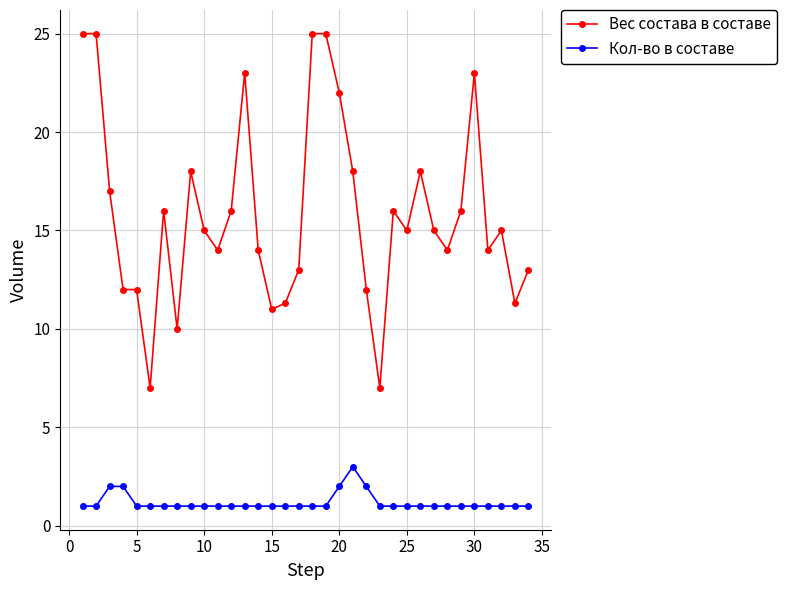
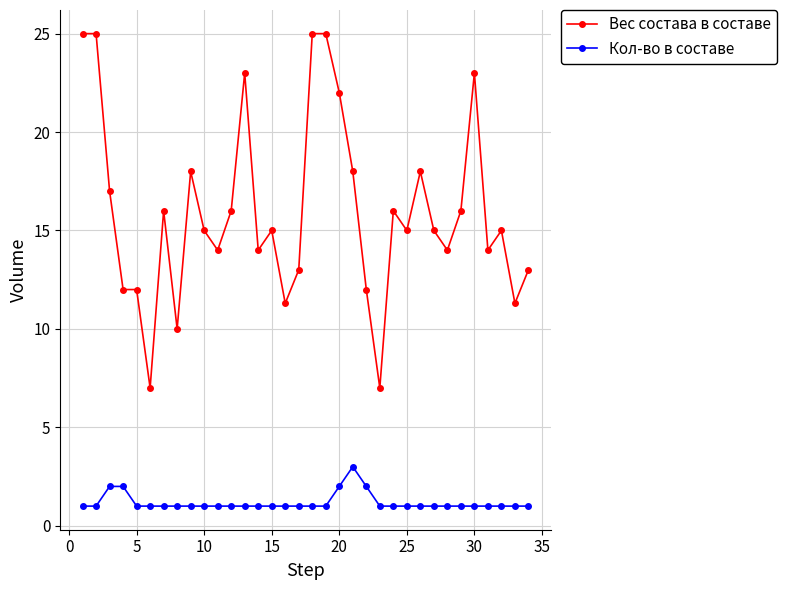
Вес состава в составе, 15: 11 -> 15
